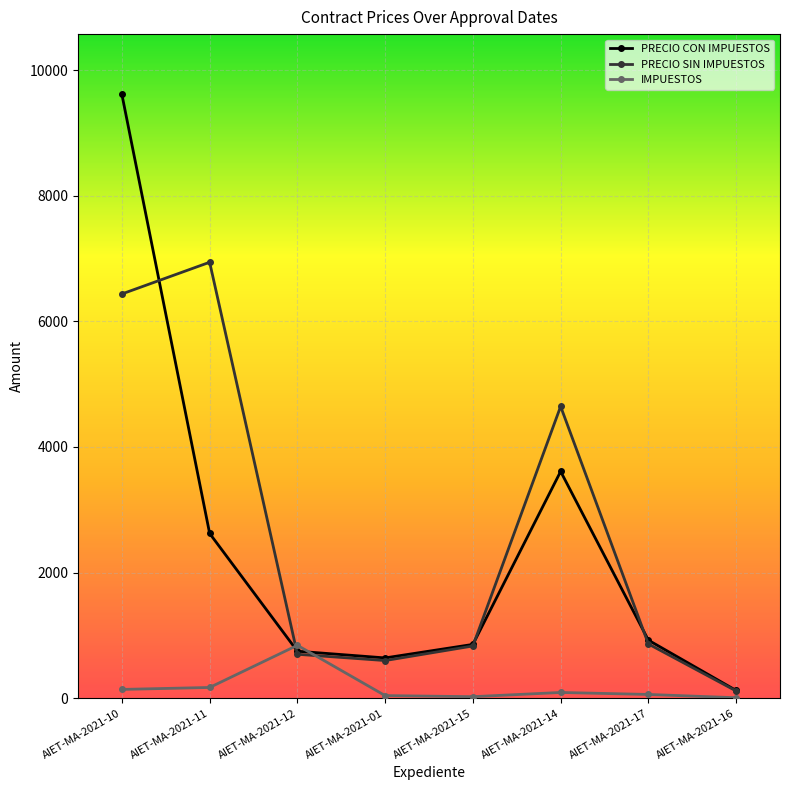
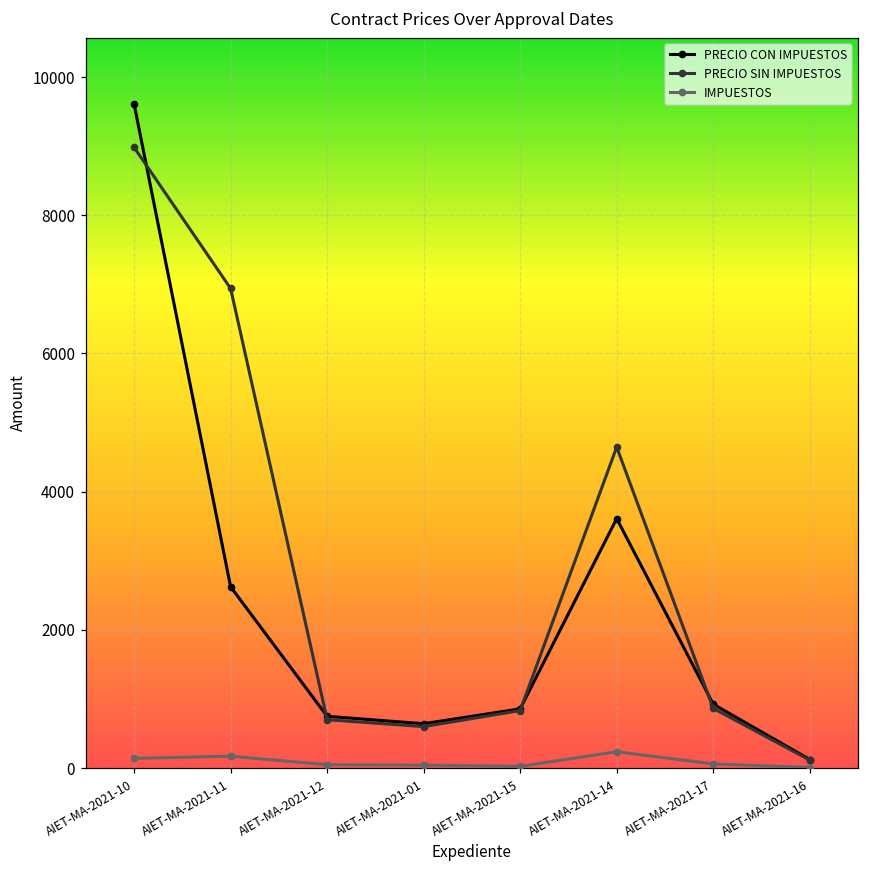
PRECIO SIN IMPUESTOS, AIET-MA-2021-10: 6400 -> 9000
IMPUESTOS, AIET-MA-2021-12: 800 -> 0
IMPUESTOS, AIET-MA-2021-14: 100 -> 200
